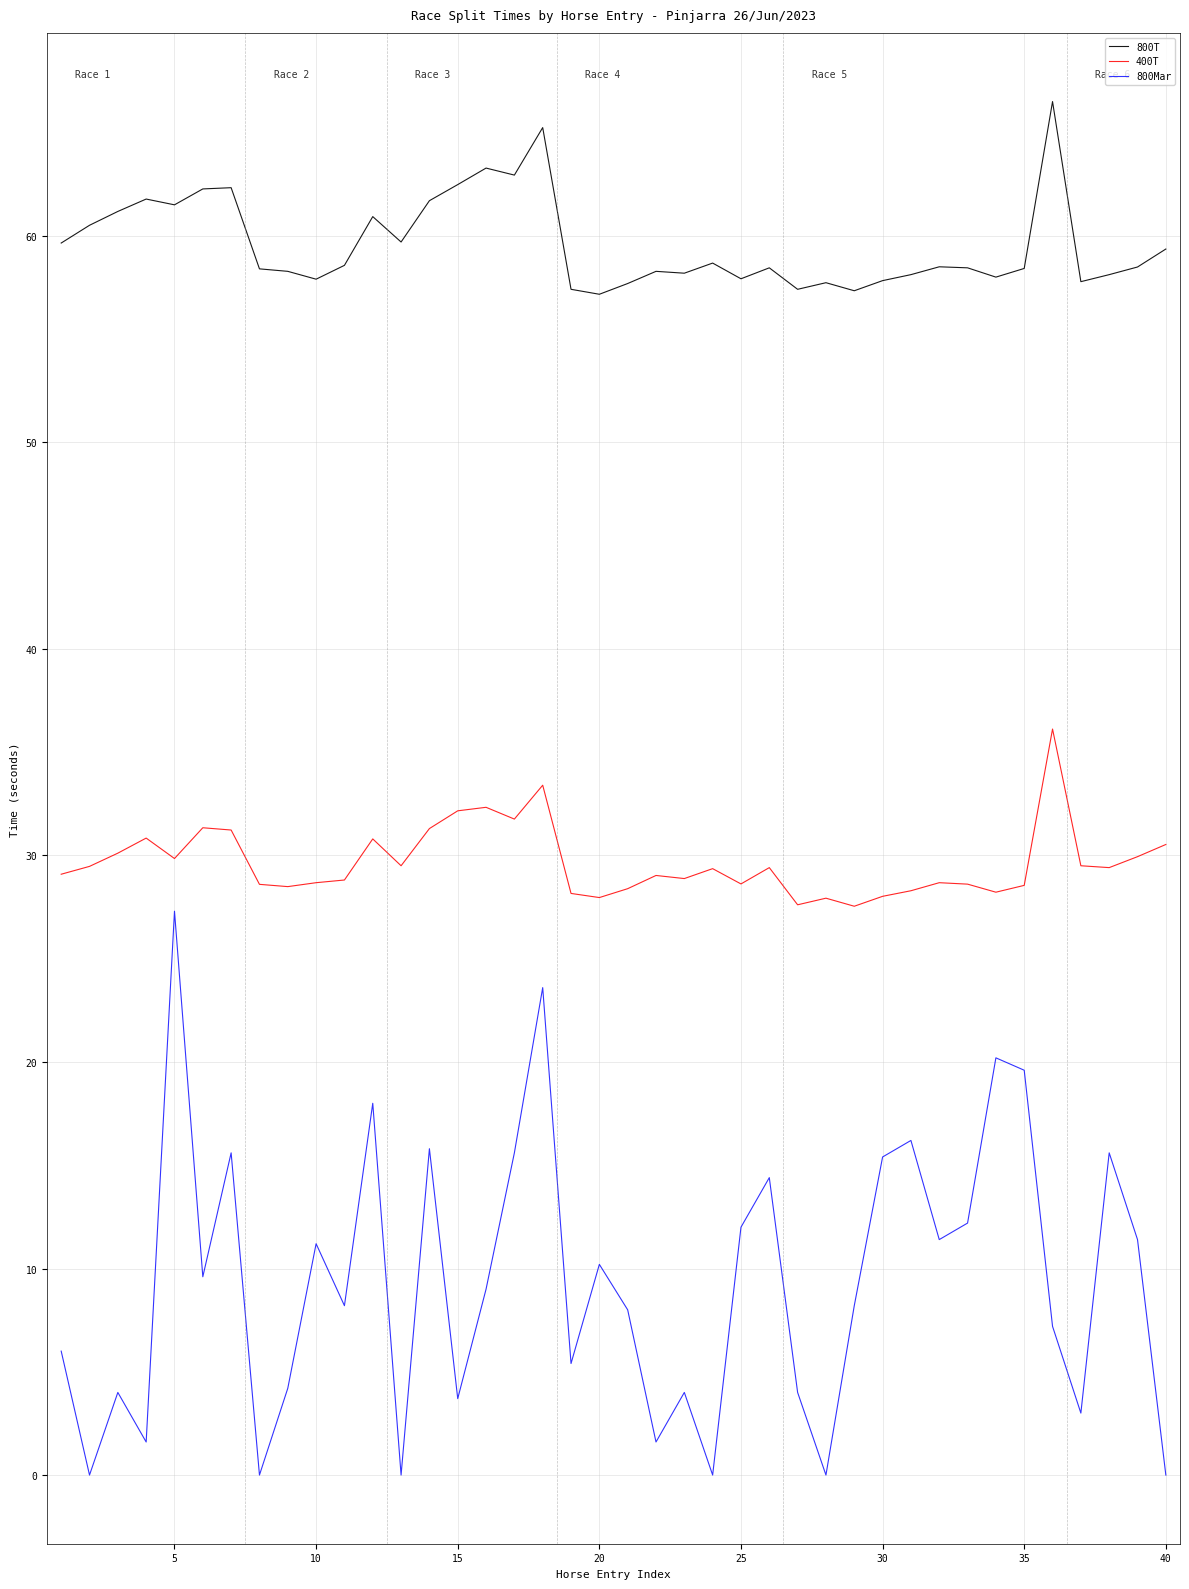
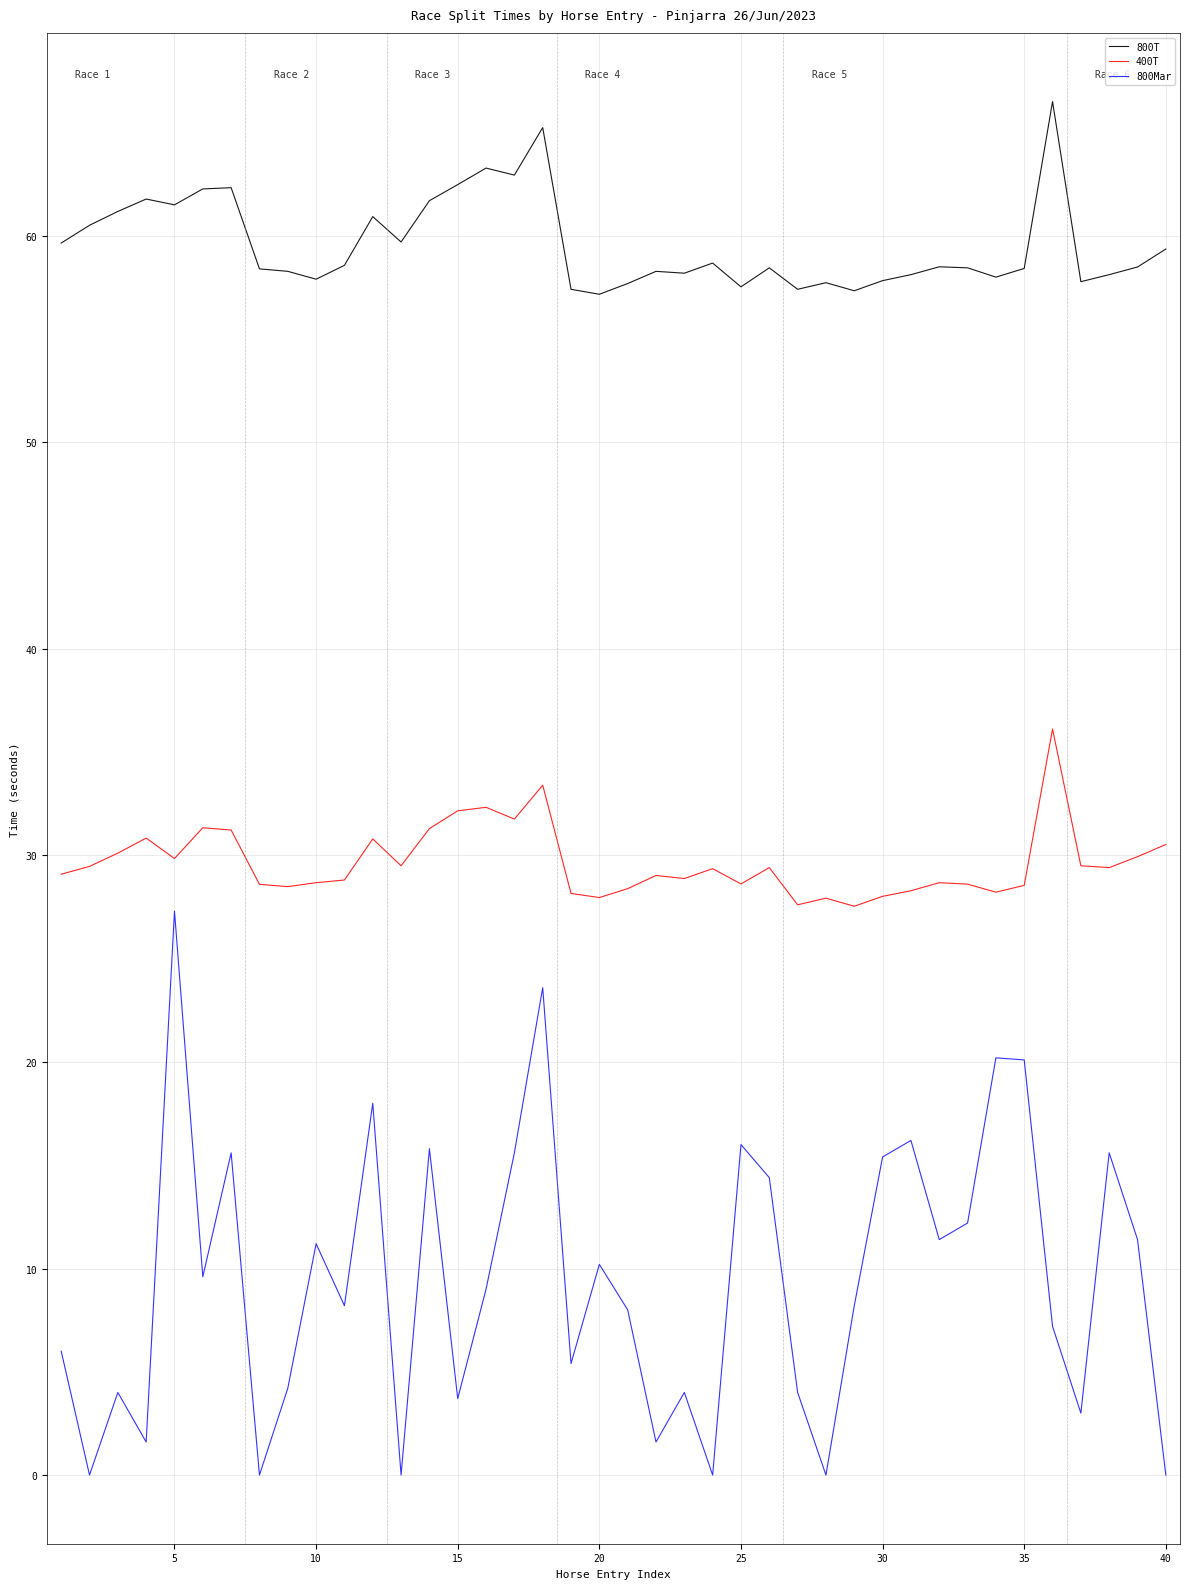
800T, 25: 57.9 -> 57.5
800Mar, 25: 12 -> 16
800Mar, 35: 19.6 -> 20.1
